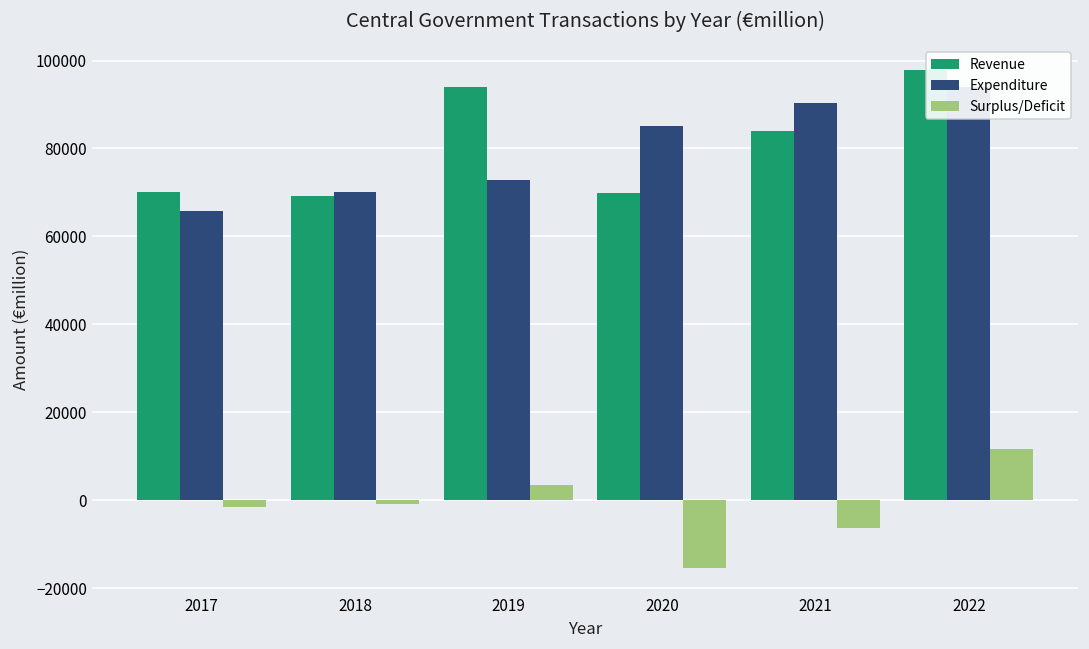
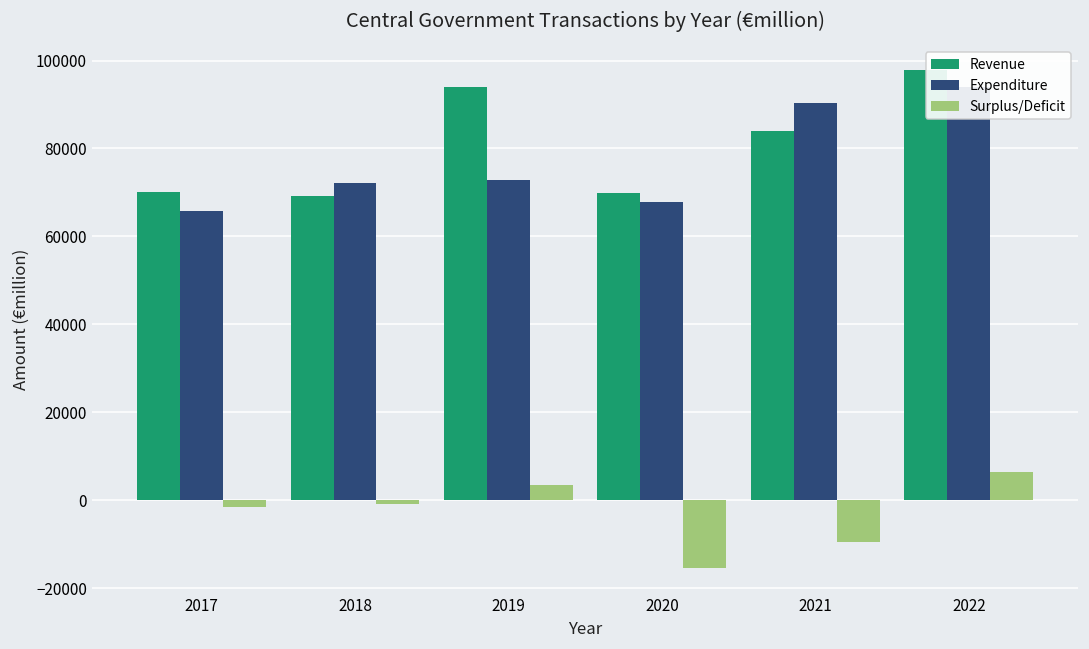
Expenditure, 2018: 70000 -> 72000
Expenditure, 2020: 85000 -> 68000
Surplus/Deficit, 2021: -6000 -> -9000
Surplus/Deficit, 2022: 12000 -> 6000
